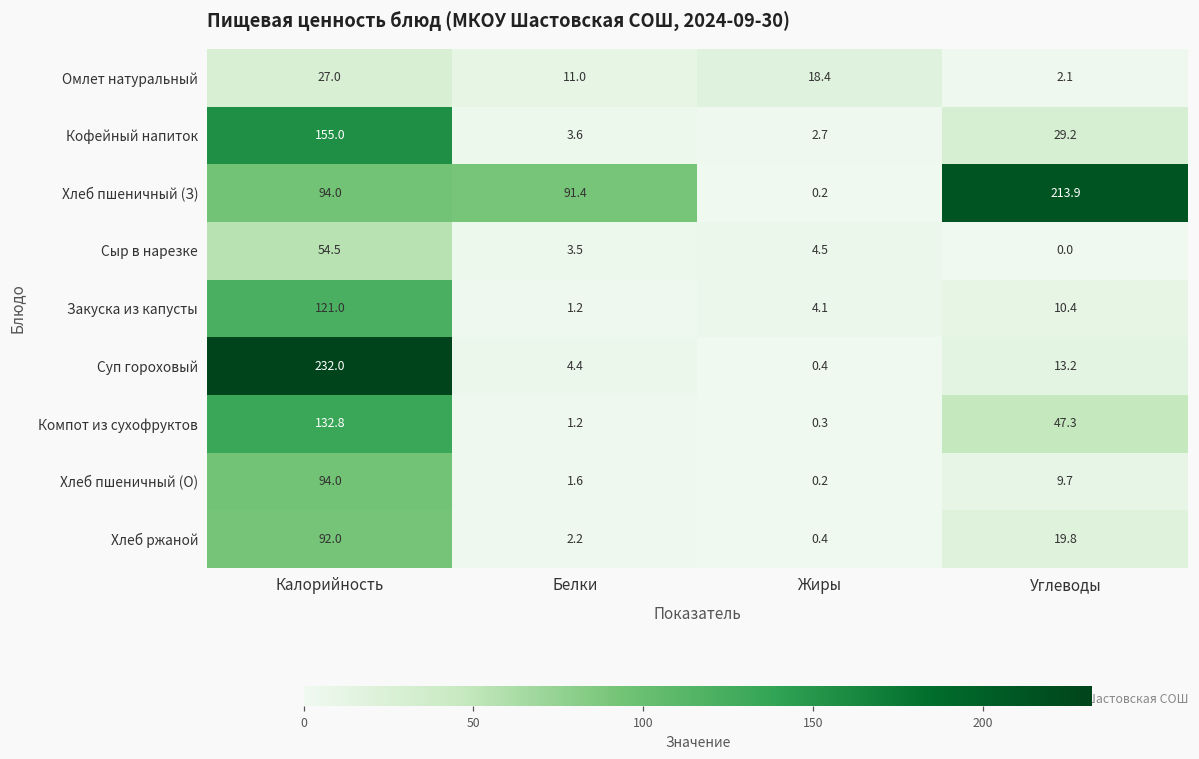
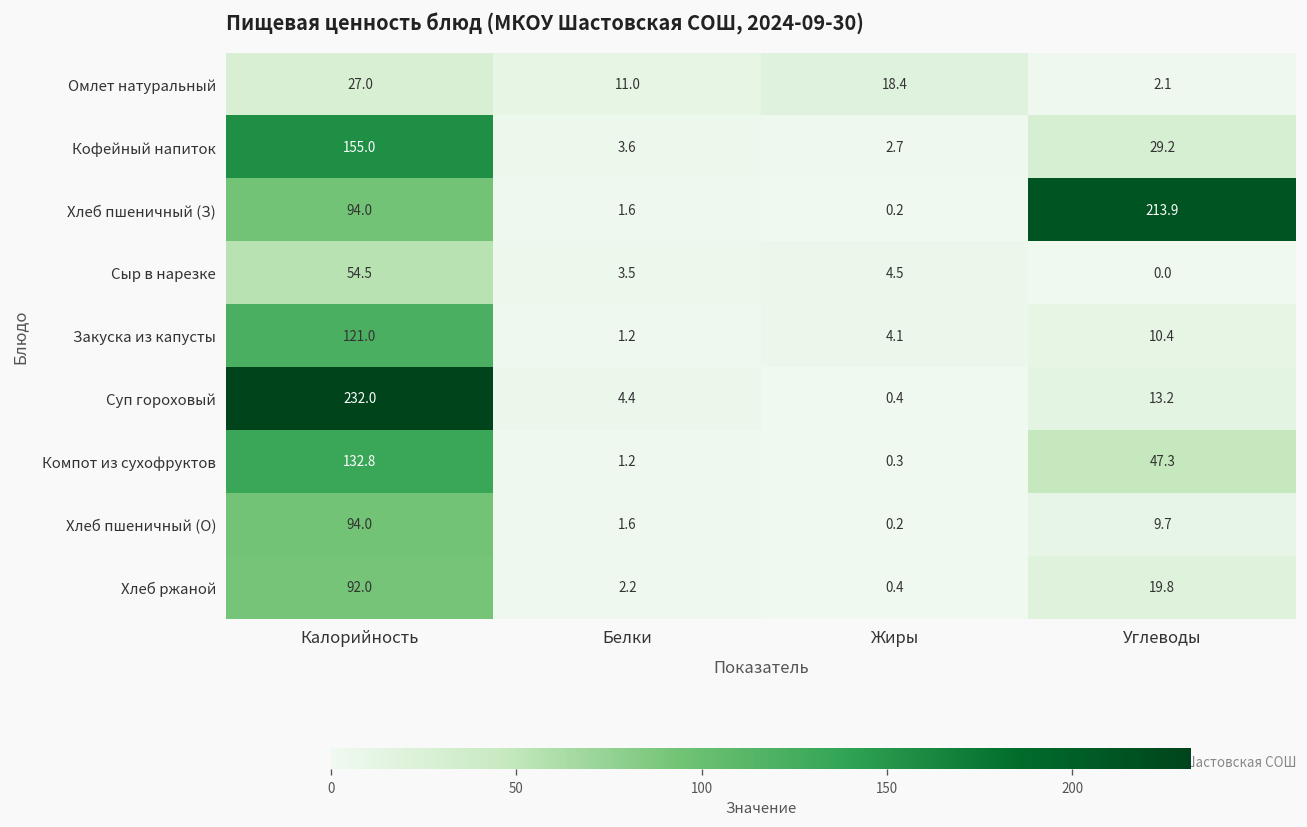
Хлеб пшеничный (З), Белки: 91.4 -> 1.6
